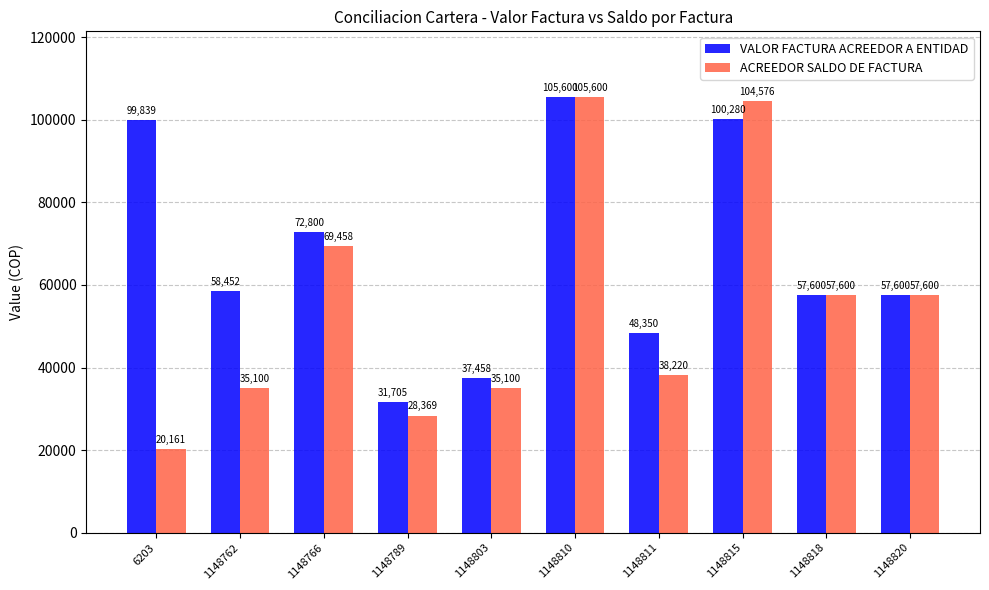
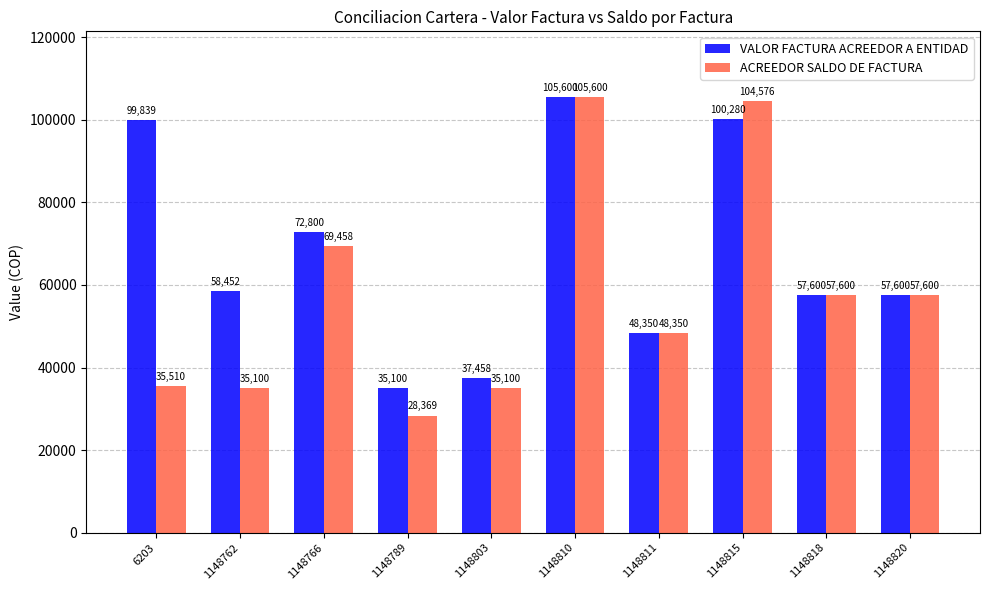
ACREEDOR SALDO DE FACTURA, 6203: 20,161 -> 35,510
VALOR FACTURA ACREEDOR A ENTIDAD, 1148789: 31,705 -> 35,100
ACREEDOR SALDO DE FACTURA, 1148811: 38,220 -> 48,350
